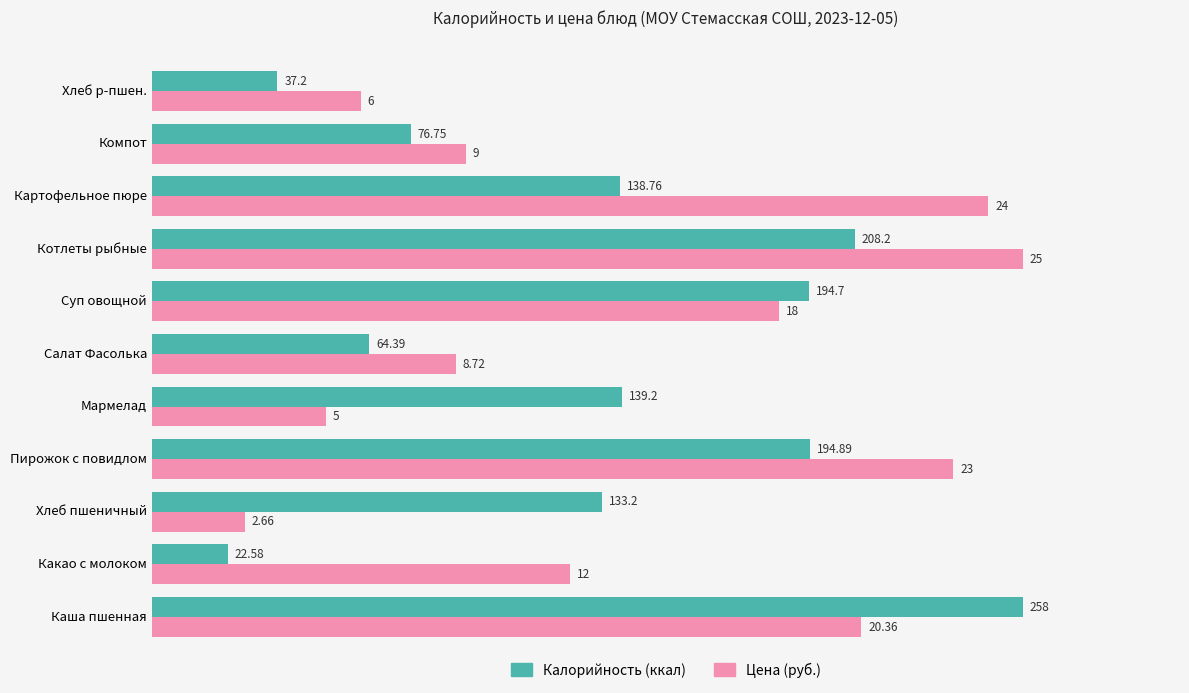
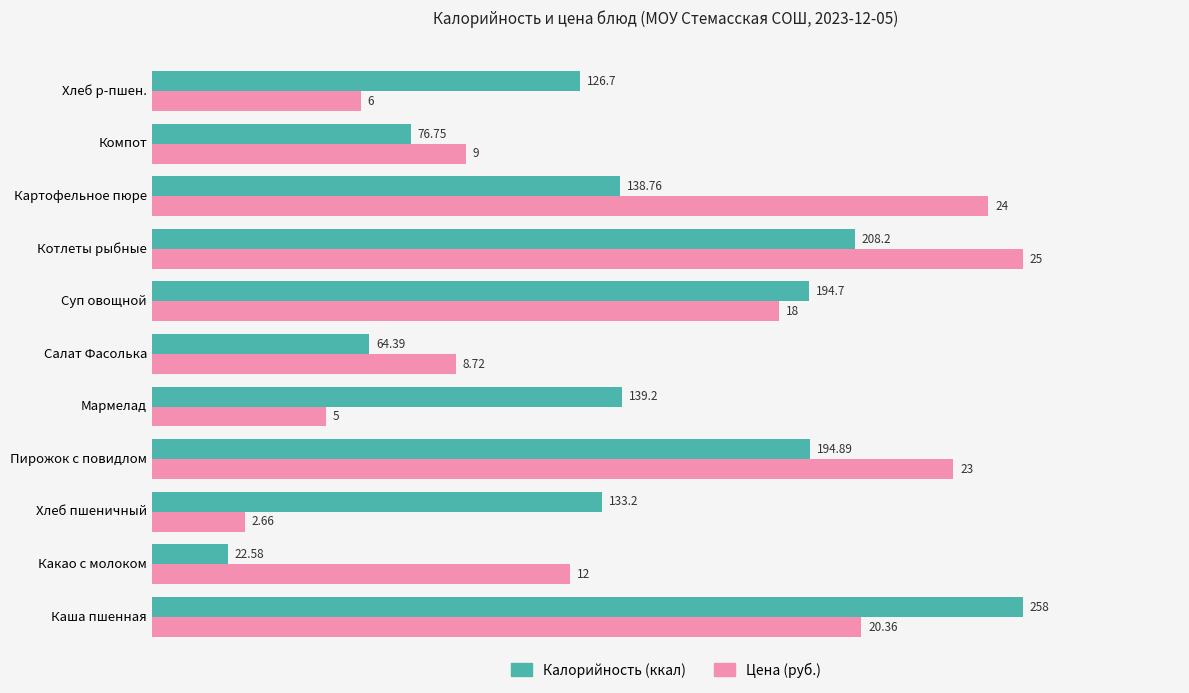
Калорийность (ккал), Хлеб р-пшен.: 37.2 -> 126.7
